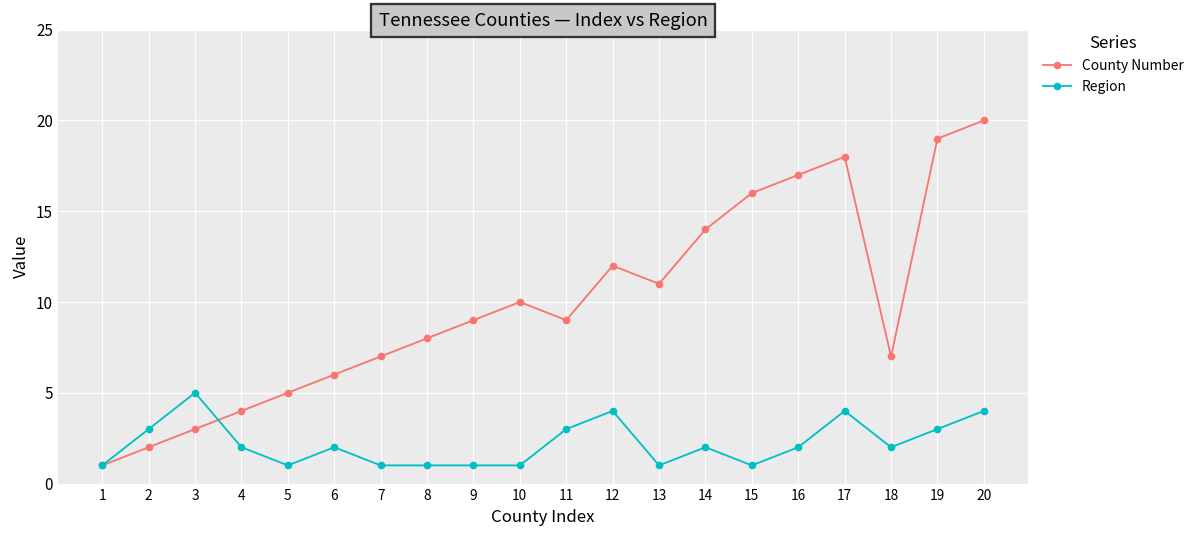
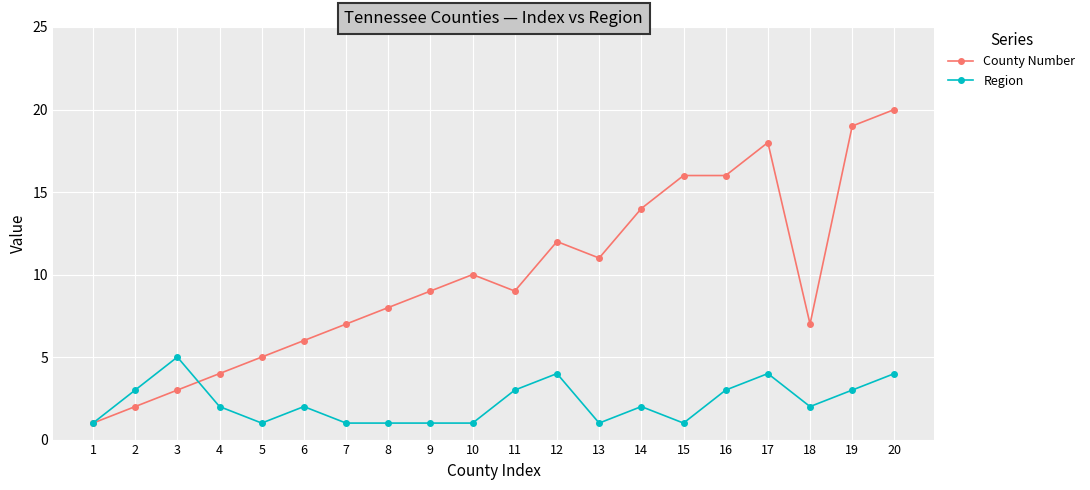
County Number, 16: 17 -> 16
Region, 16: 2 -> 3
